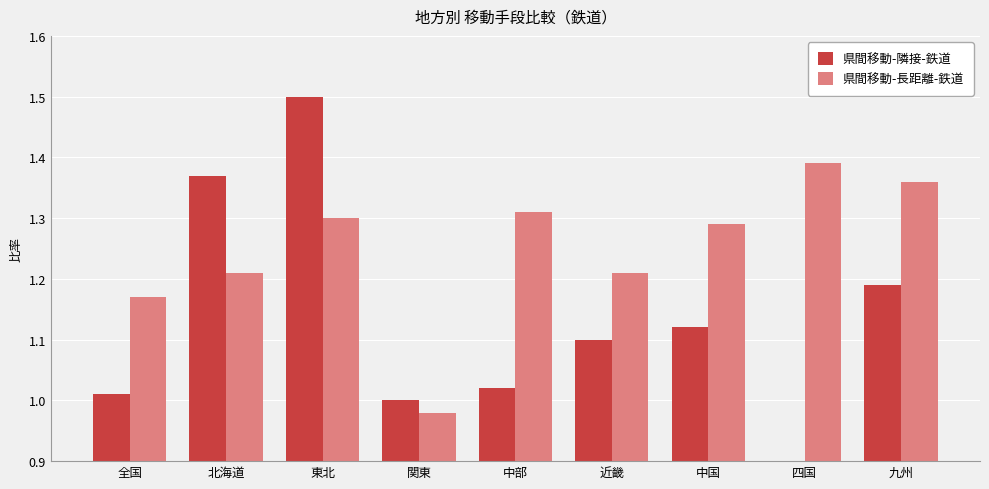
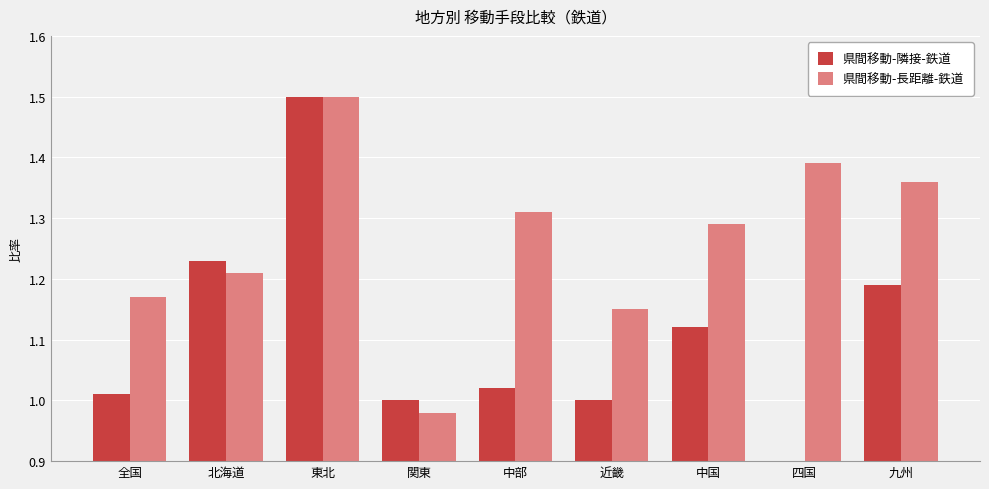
県間移動-隣接-鉄道, 北海道: 1.37 -> 1.23
県間移動-長距離-鉄道, 東北: 1.3 -> 1.5
県間移動-隣接-鉄道, 近畿: 1.1 -> 1.0
県間移動-長距離-鉄道, 近畿: 1.21 -> 1.15
